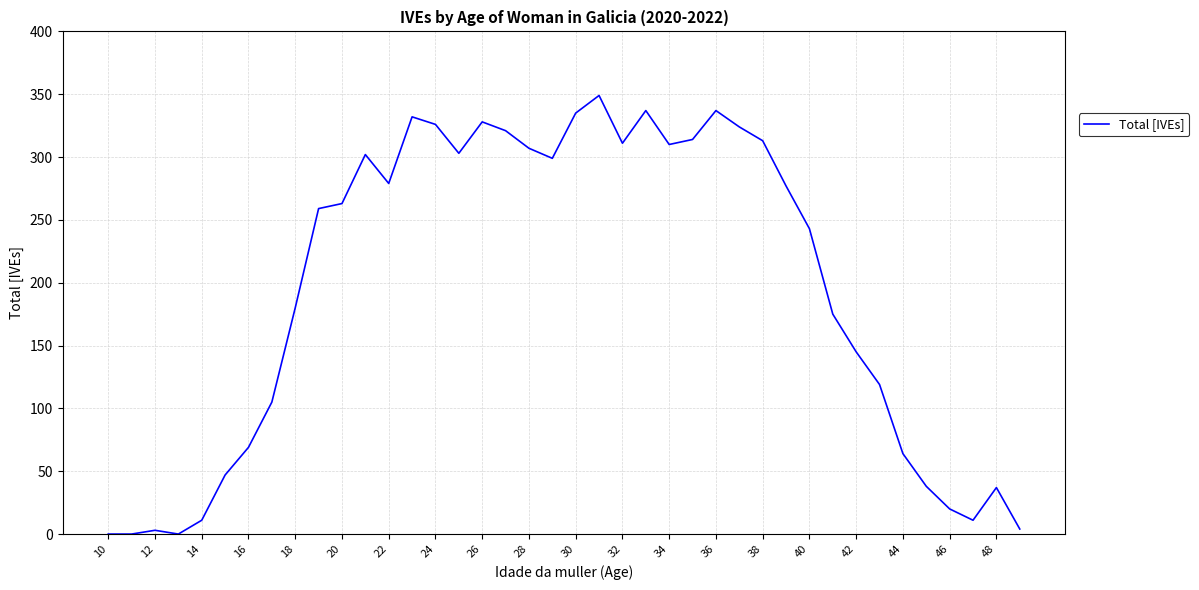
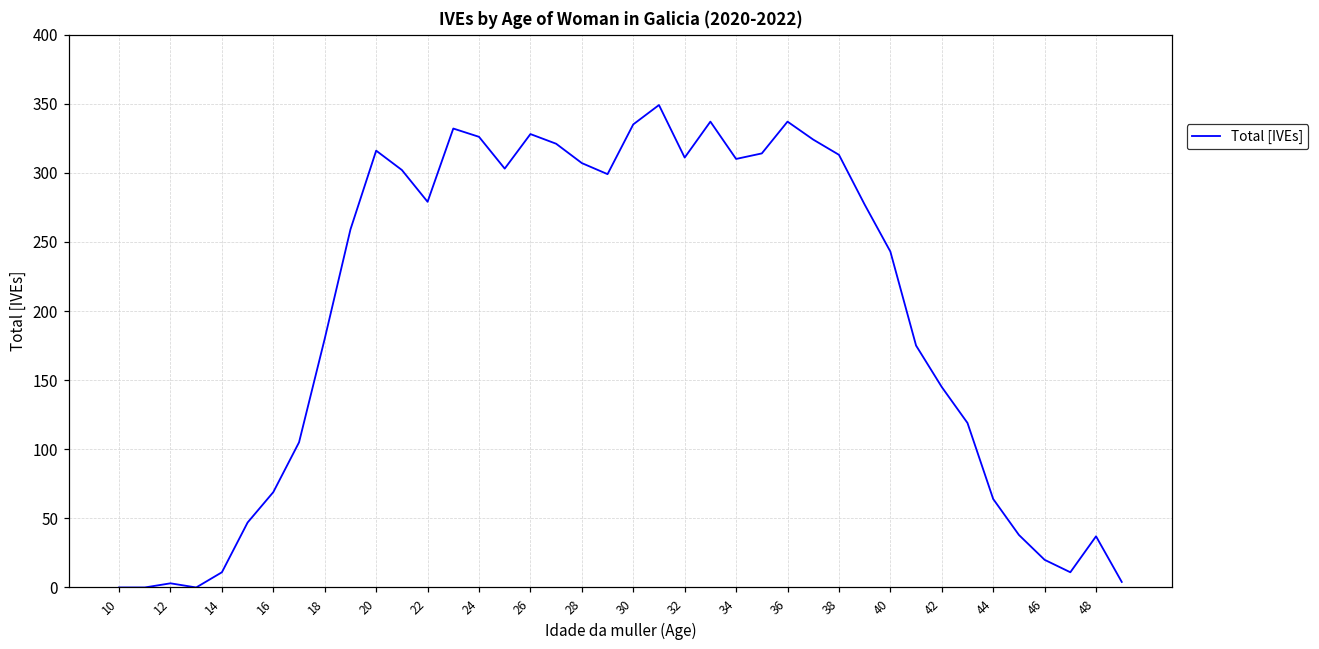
20: 263 -> 316
